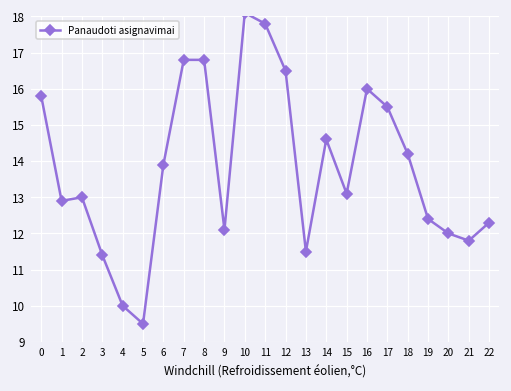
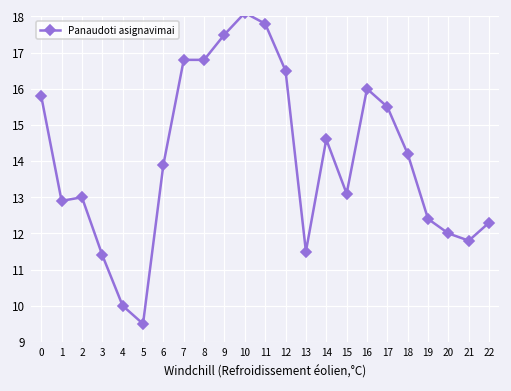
9: 12.1 -> 17.5
